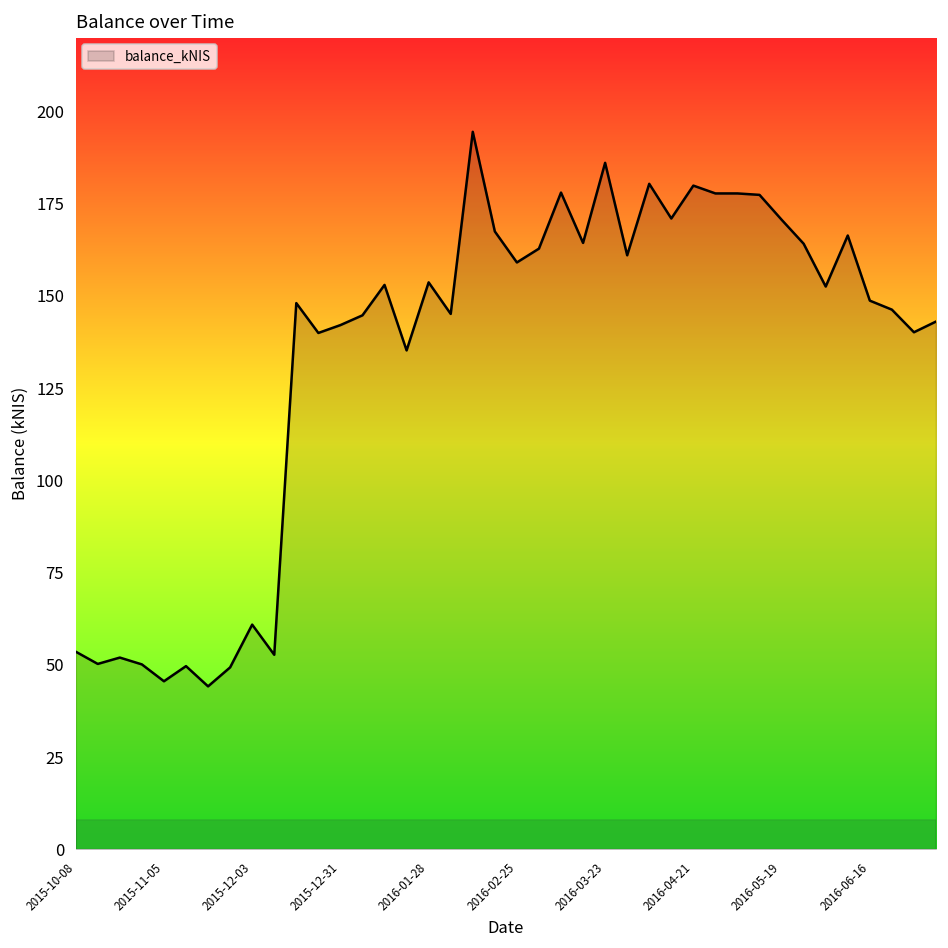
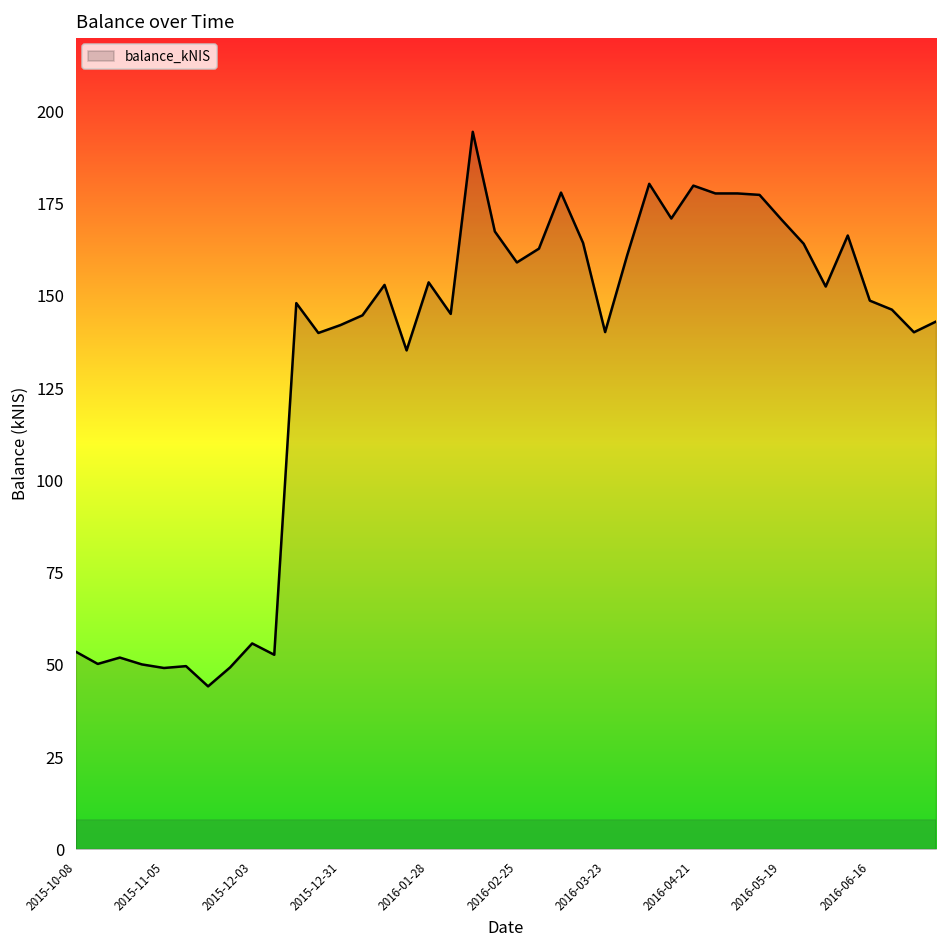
2015-11-05: 46 -> 49
2015-12-03: 61 -> 56
2016-03-23: 186 -> 140
